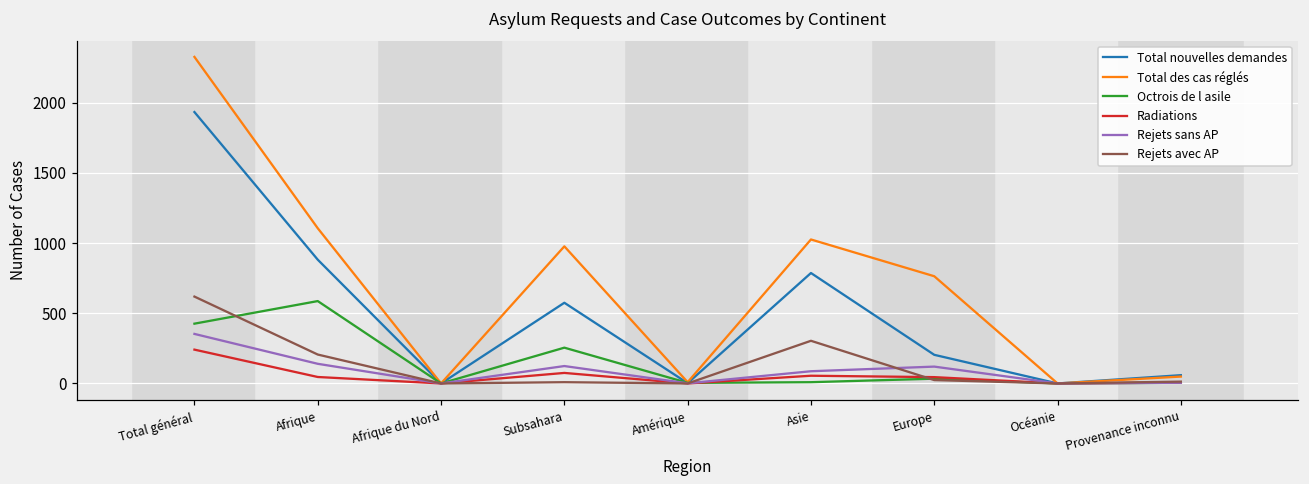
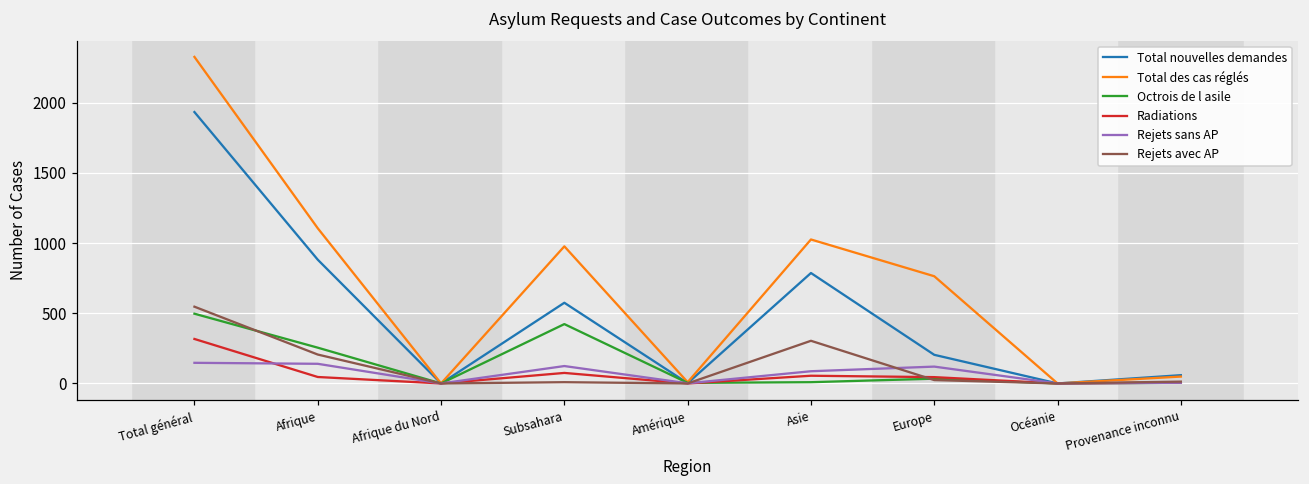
Octrois de l asile, Total général: 430 -> 500
Radiations, Total général: 240 -> 320
Rejets sans AP, Total général: 350 -> 150
Rejets avec AP, Total général: 620 -> 550
Octrois de l asile, Afrique: 590 -> 260
Octrois de l asile, Subsahara: 260 -> 420
